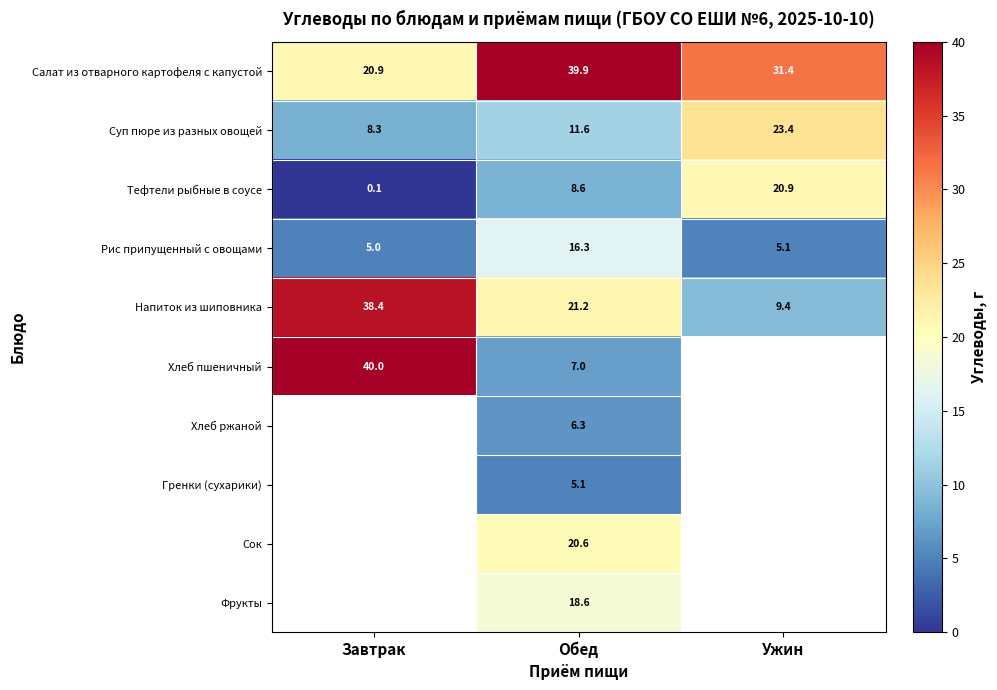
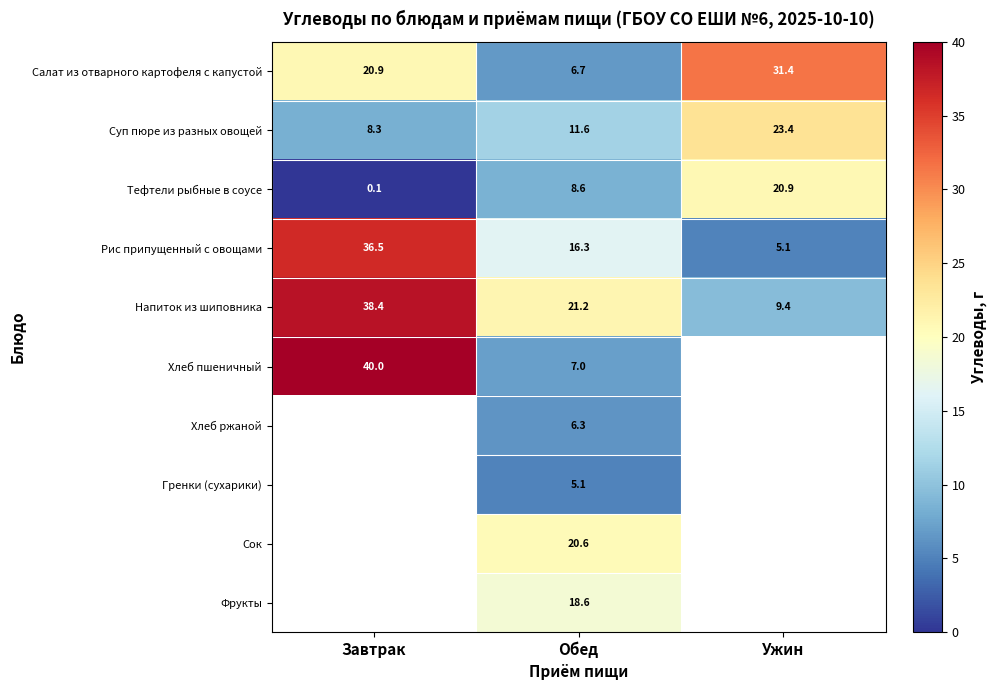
Салат из отварного картофеля с капустой, Обед: 39.9 -> 6.7
Рис припущенный с овощами, Завтрак: 5.0 -> 36.5
